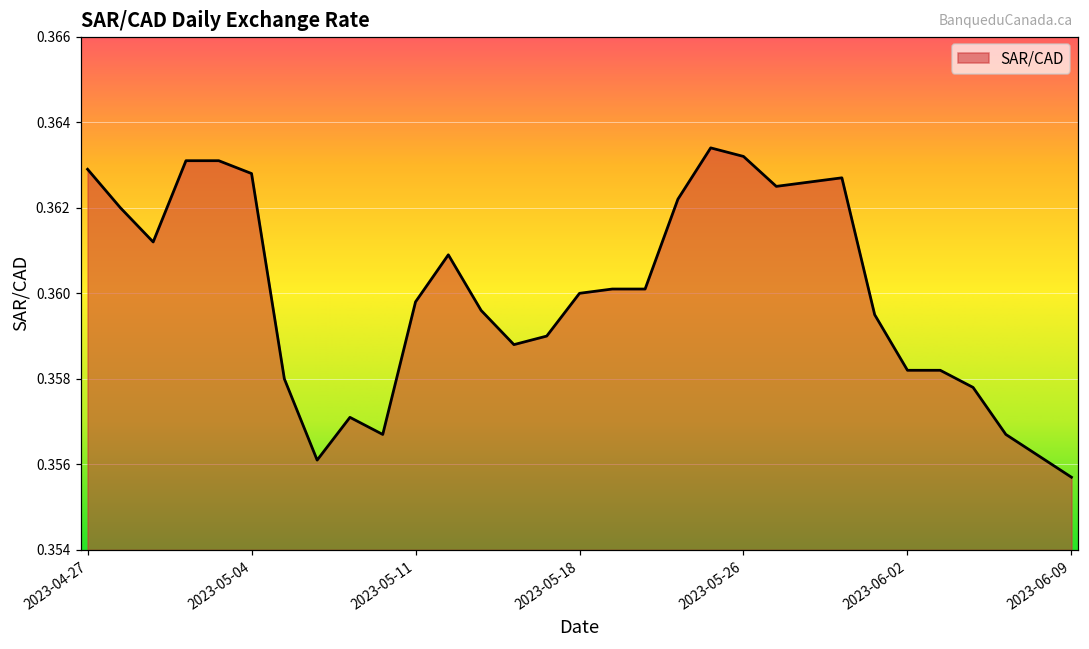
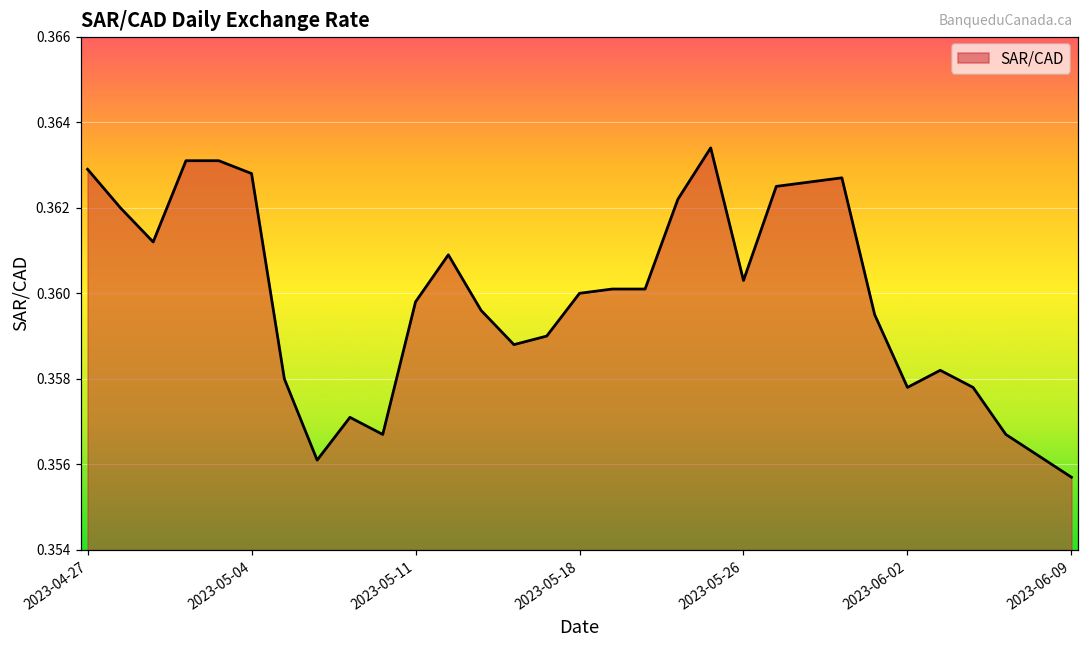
2023-05-26: 0.3632 -> 0.3603
2023-06-02: 0.3582 -> 0.3578
